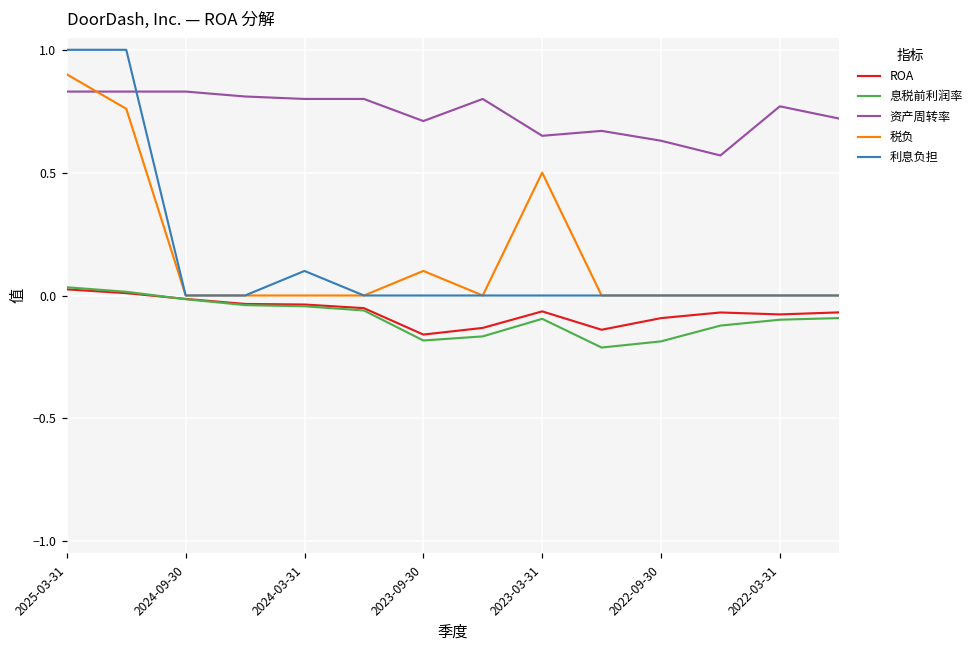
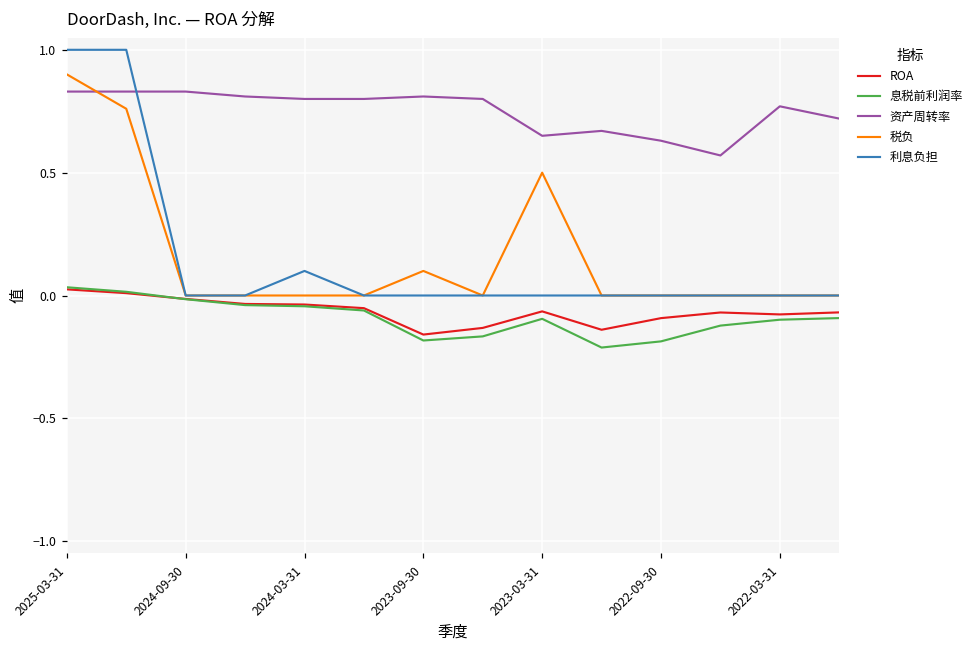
资产周转率, 2023-09-30: 0.71 -> 0.81
